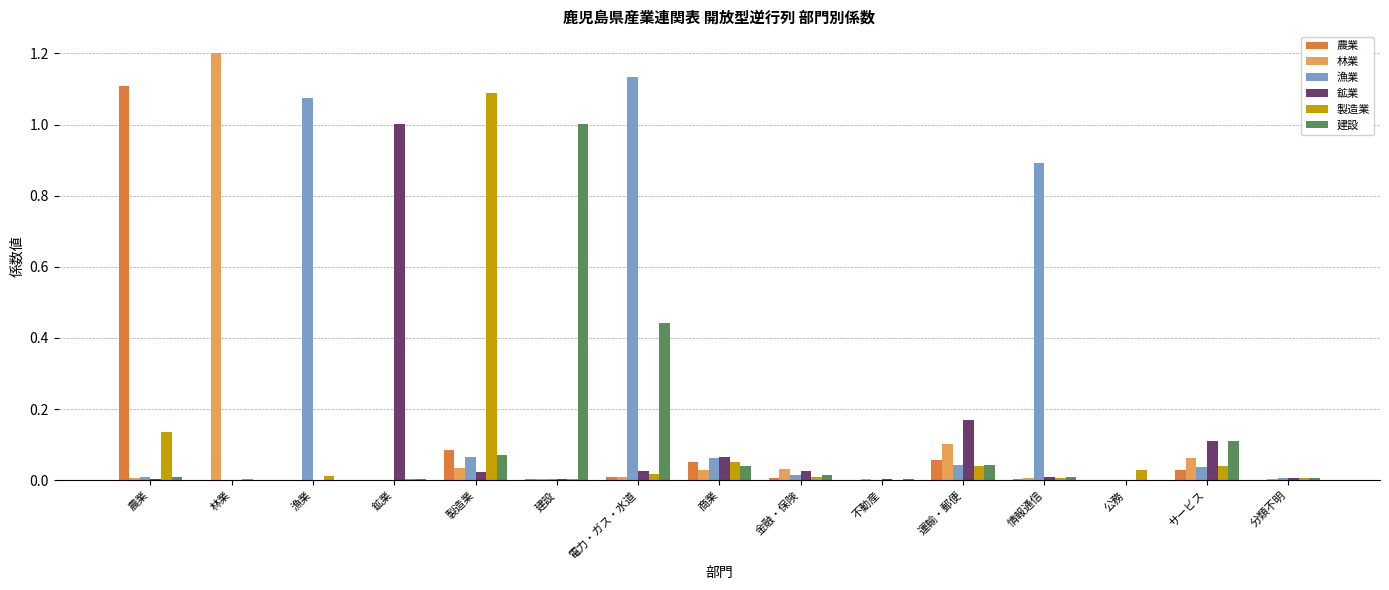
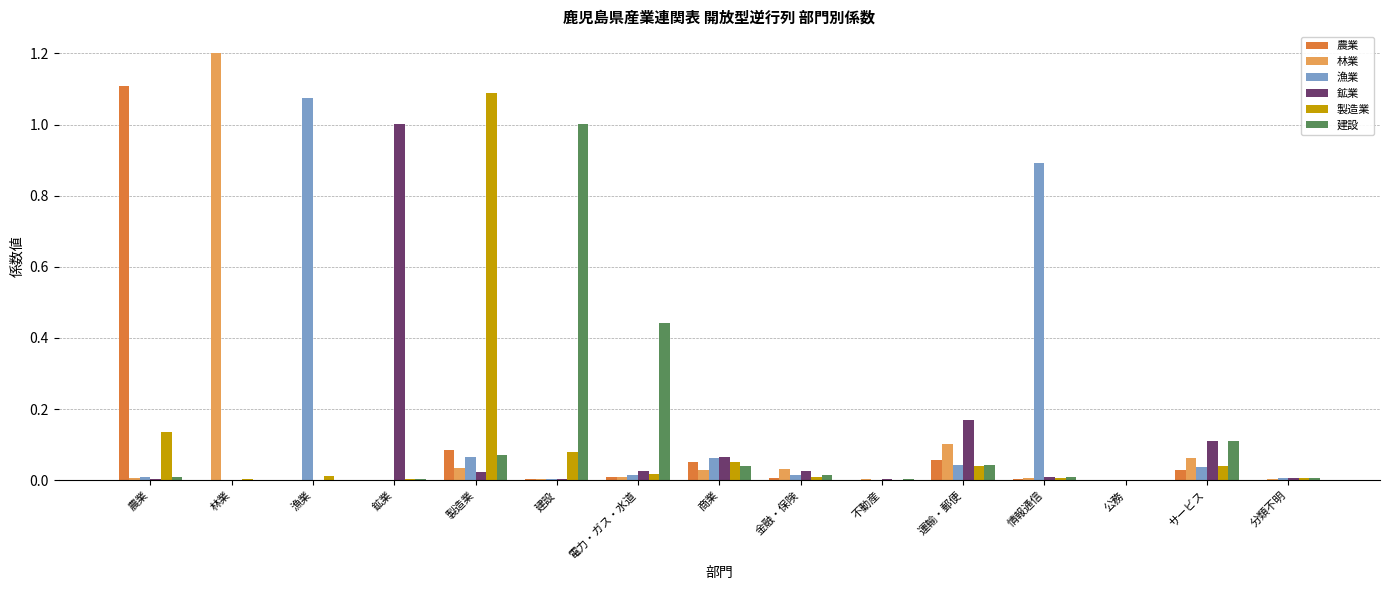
製造業, 建設: 0.00 -> 0.08
漁業, 電力・ガス・水道: 1.13 -> 0.01
製造業, 公務: 0.03 -> 0.00
